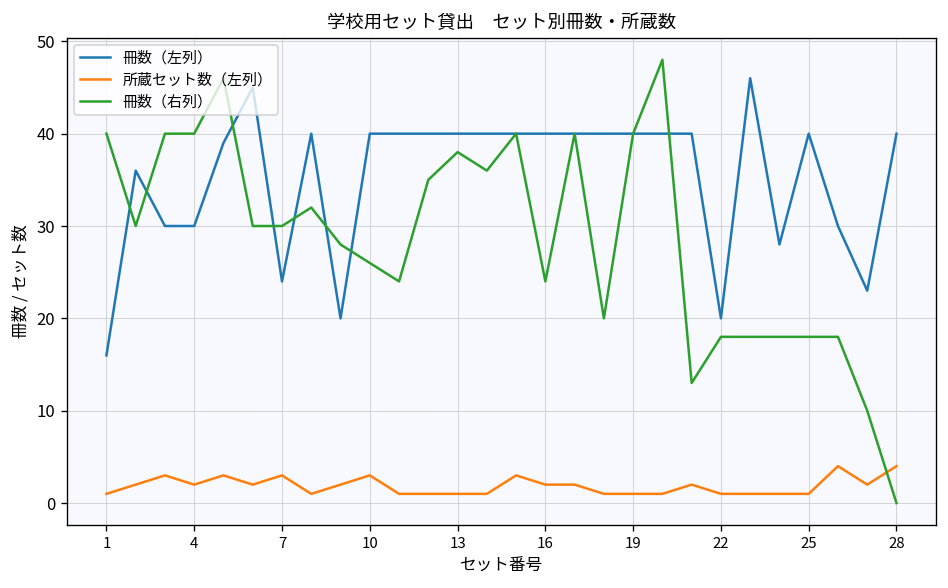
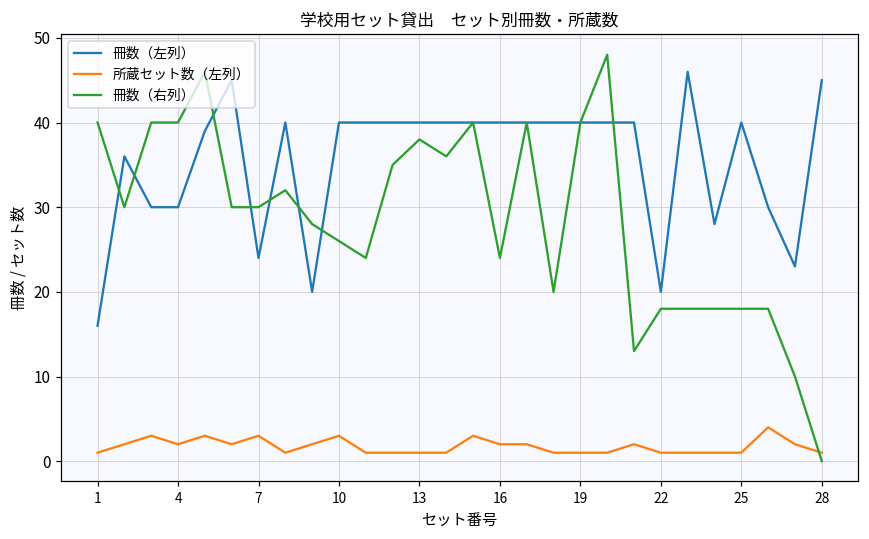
冊数（左列）, 28: 40 -> 45
所蔵セット数（左列）, 28: 4 -> 1
